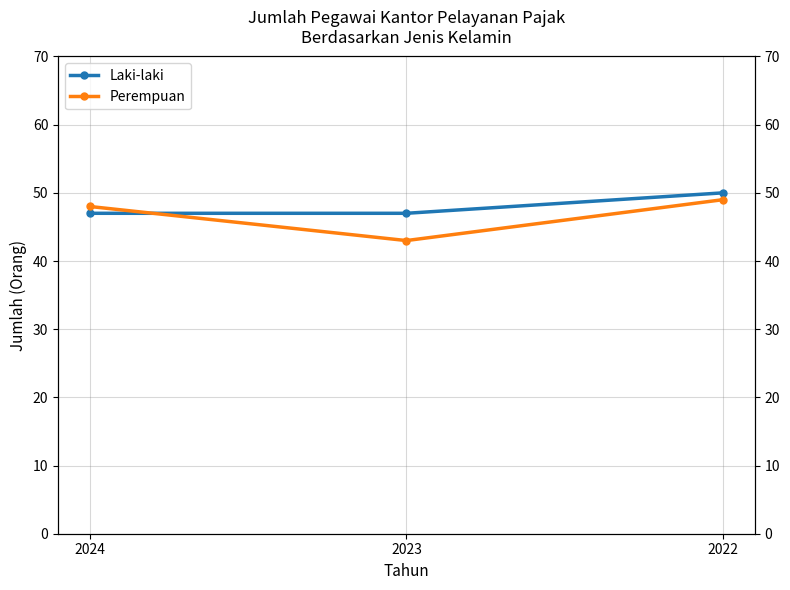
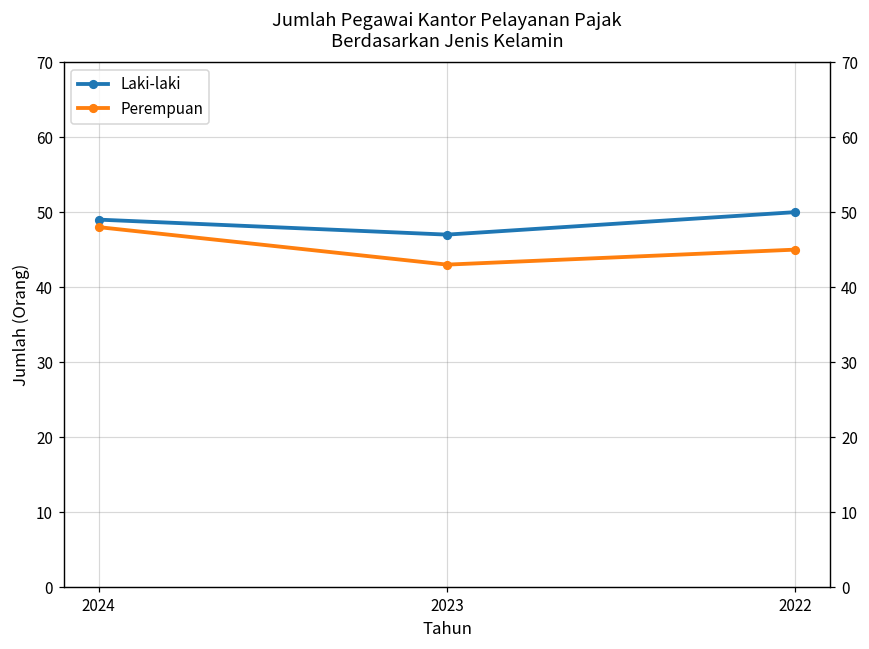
Laki-laki, 2024: 47 -> 49
Perempuan, 2022: 49 -> 45
